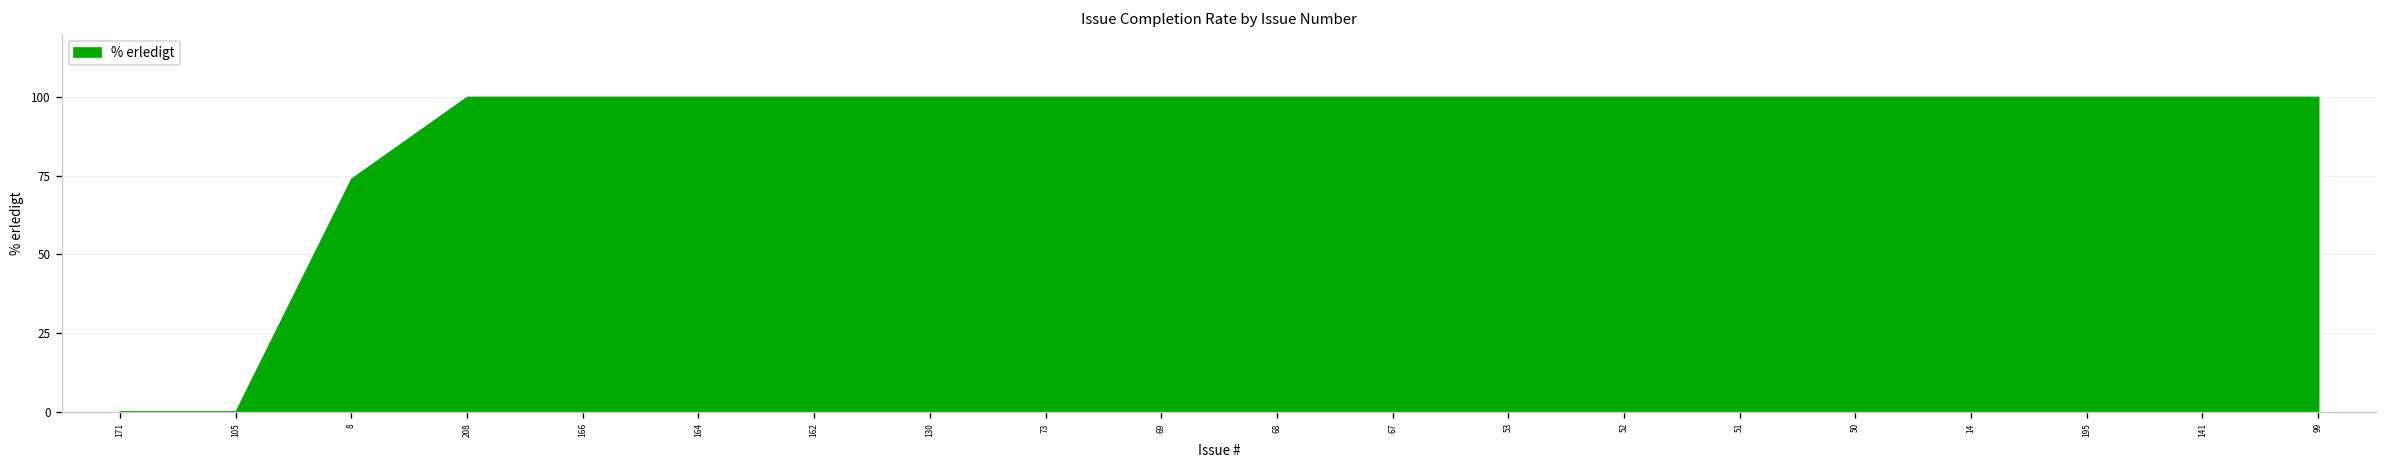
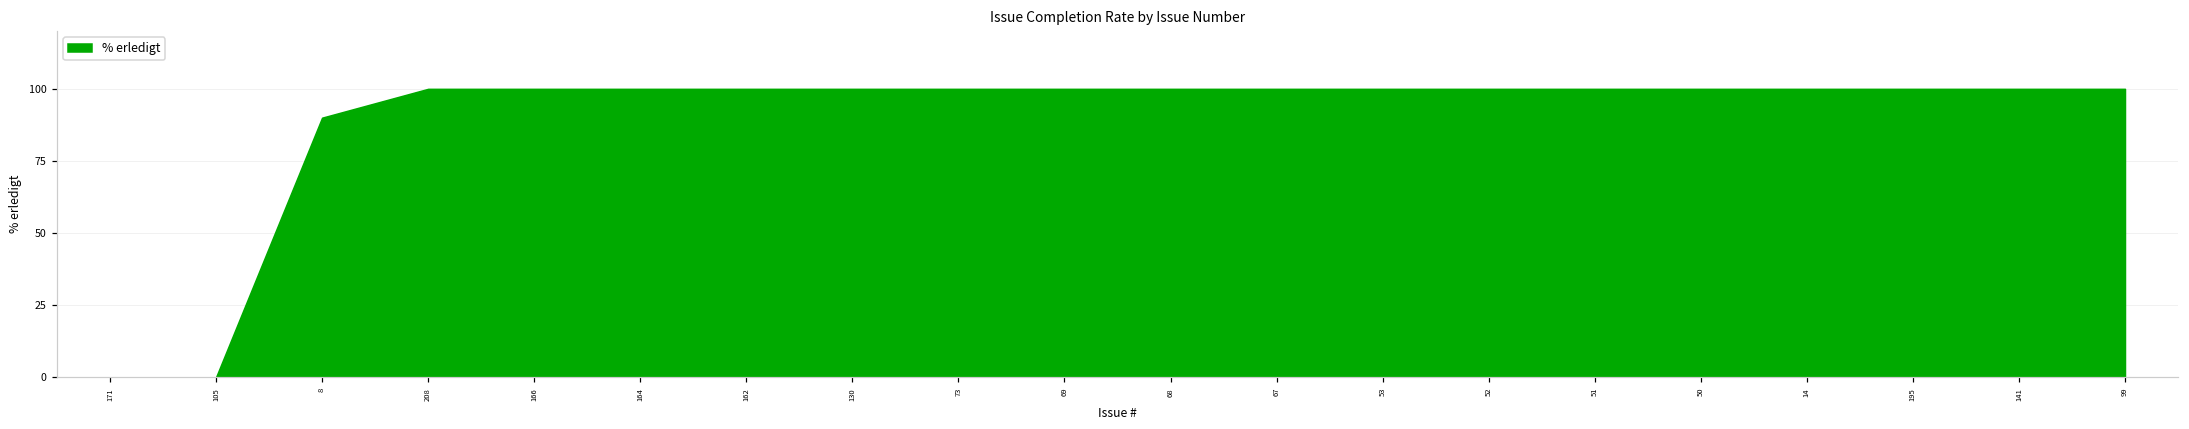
8: 74 -> 90
